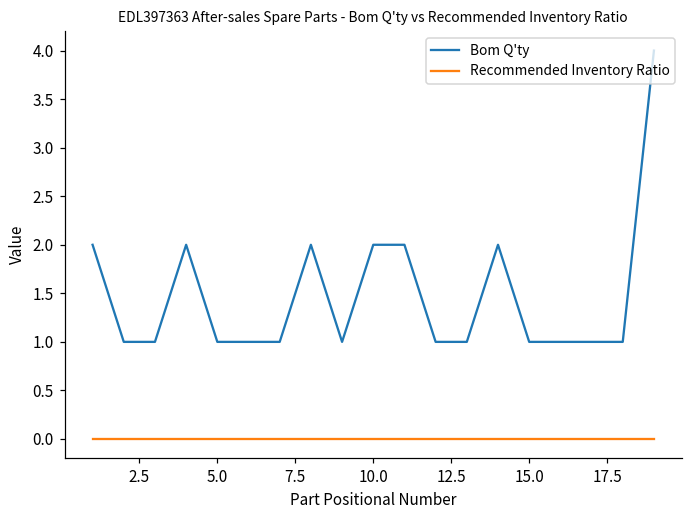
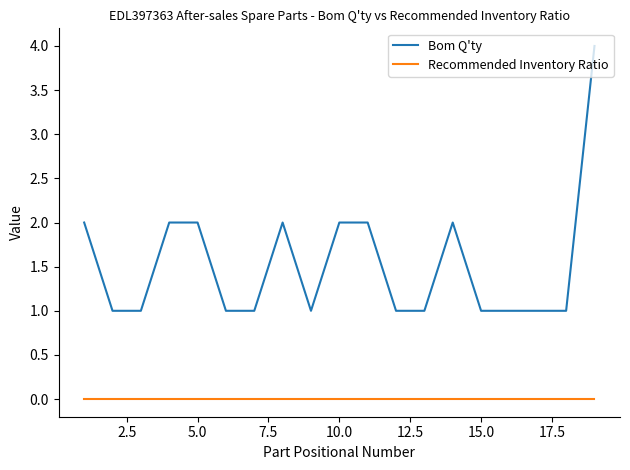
Bom Q'ty, 5.0: 1 -> 2
